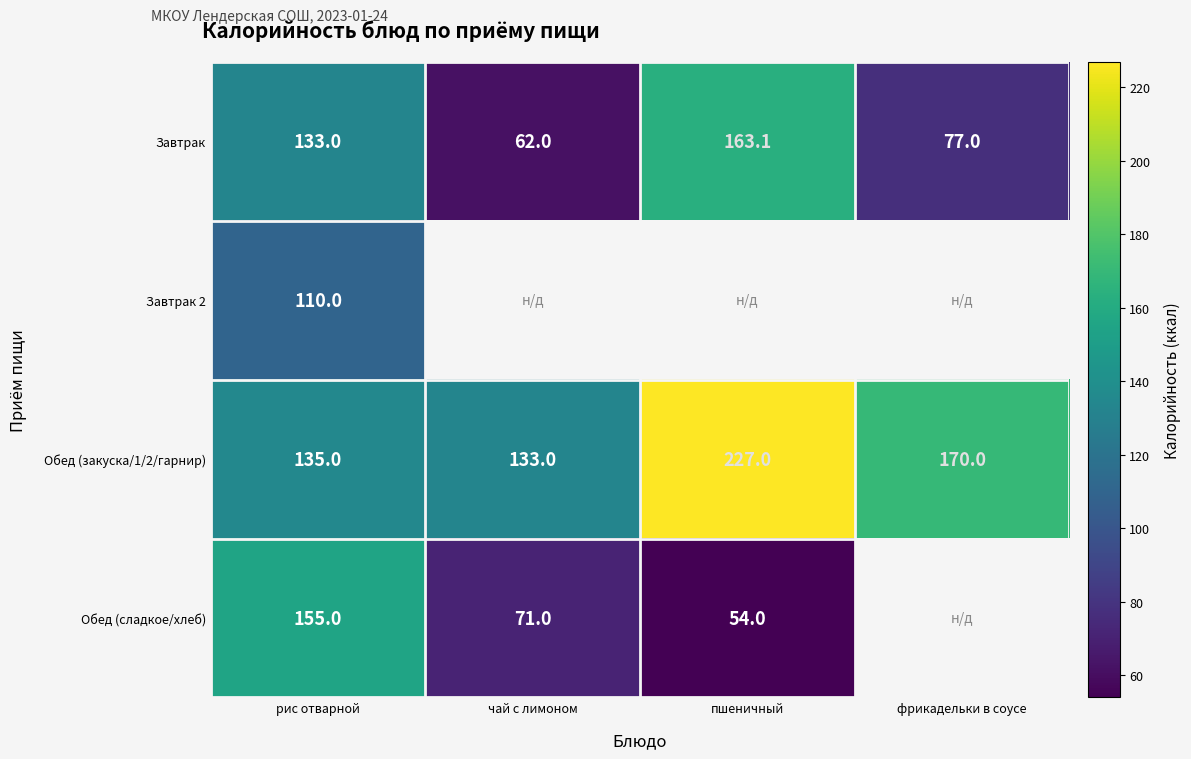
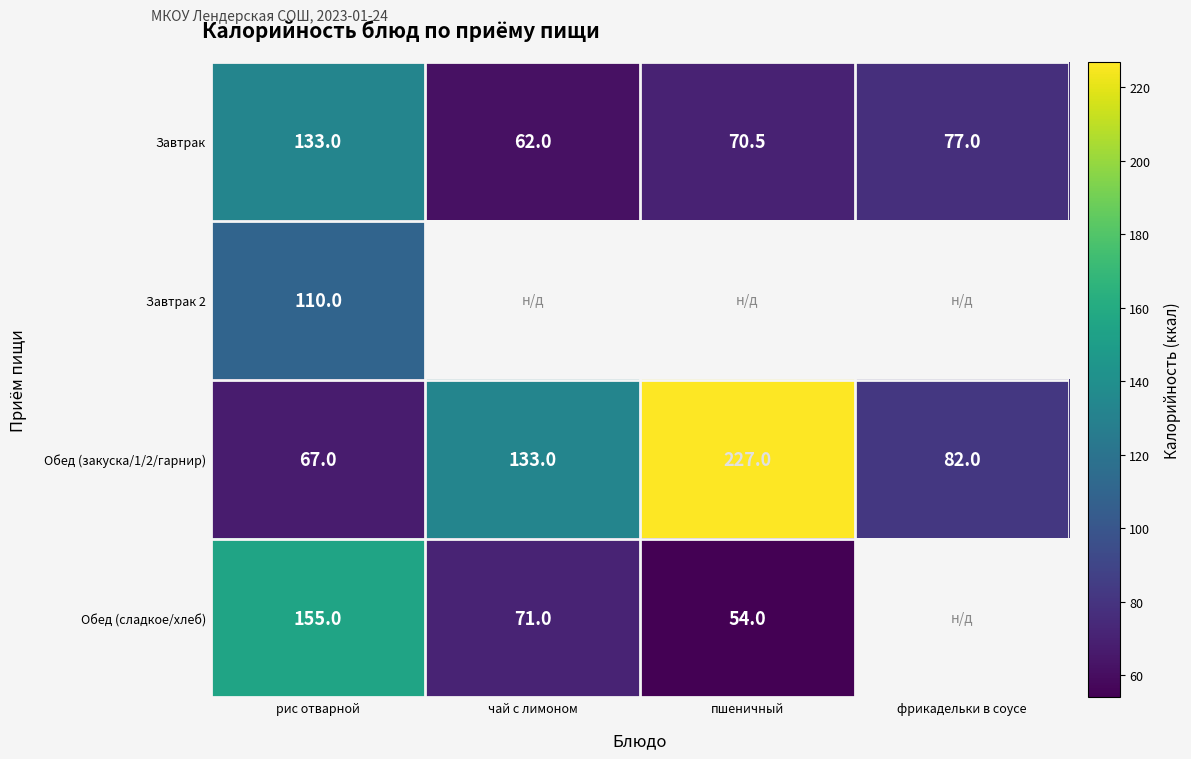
Завтрак, пшеничный: 163.1 -> 70.5
Обед (закуска/1/2/гарнир), рис отварной: 135.0 -> 67.0
Обед (закуска/1/2/гарнир), фрикадельки в соусе: 170.0 -> 82.0
